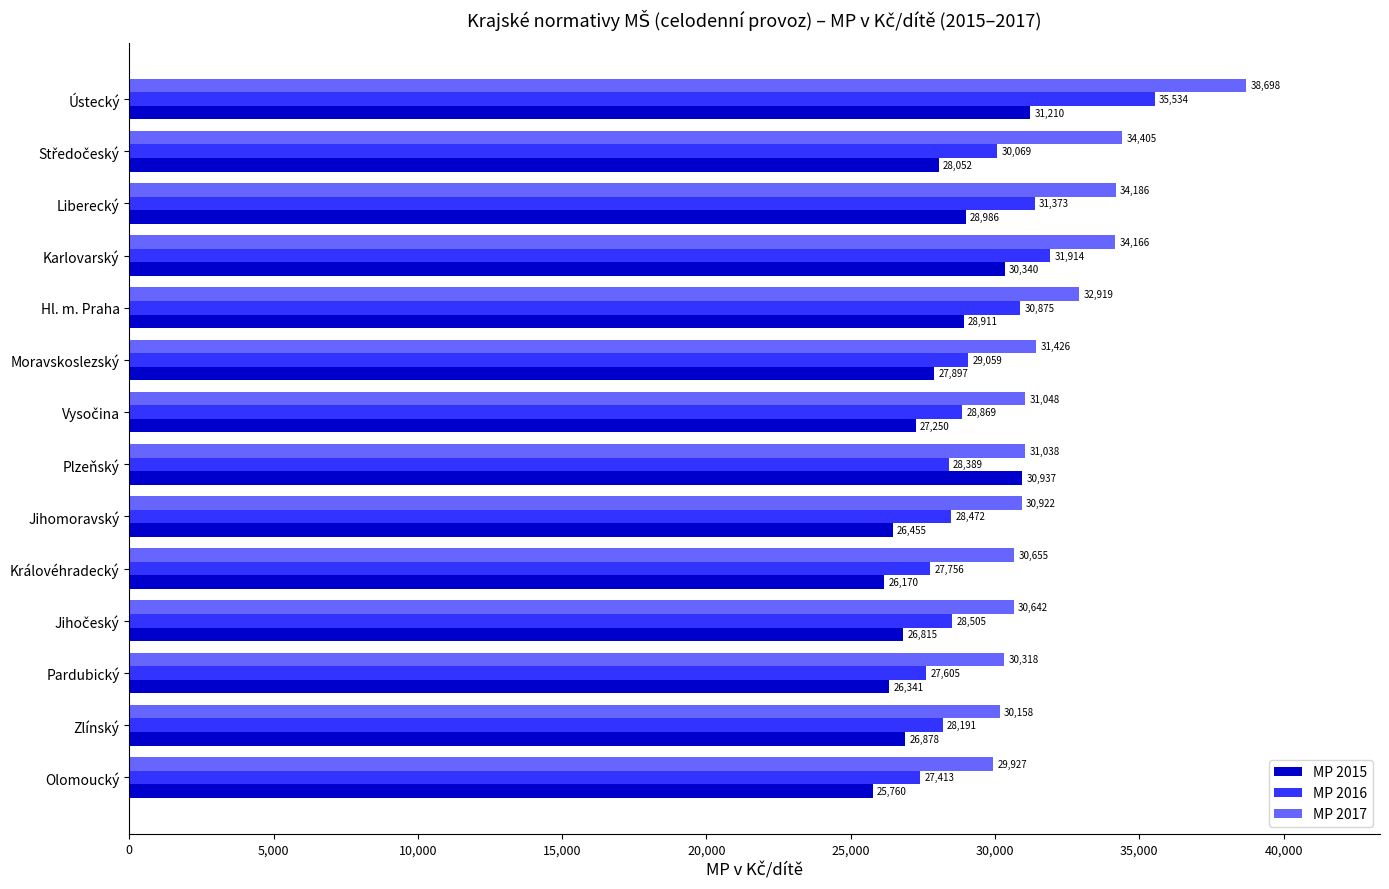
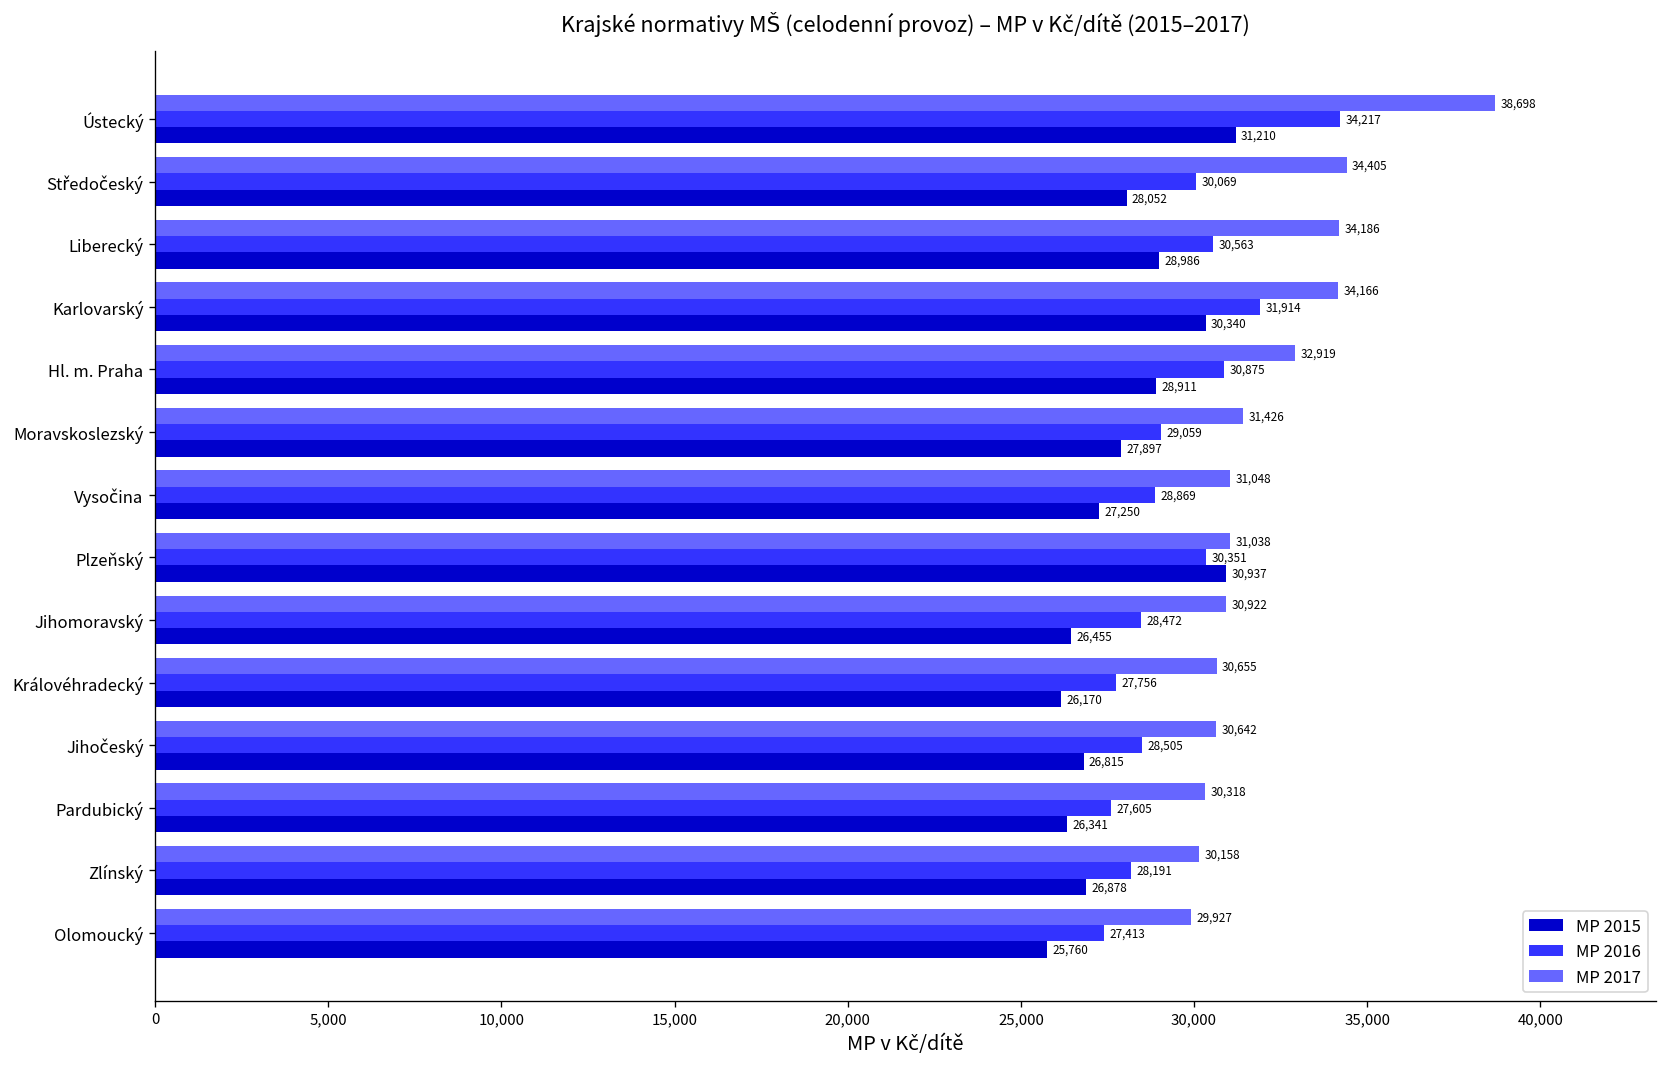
MP 2016, Ústecký: 35,534 -> 34,217
MP 2016, Liberecký: 31,373 -> 30,563
MP 2016, Plzeňský: 28,389 -> 30,351
